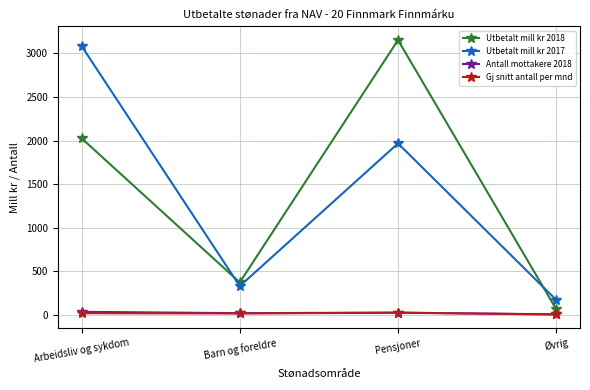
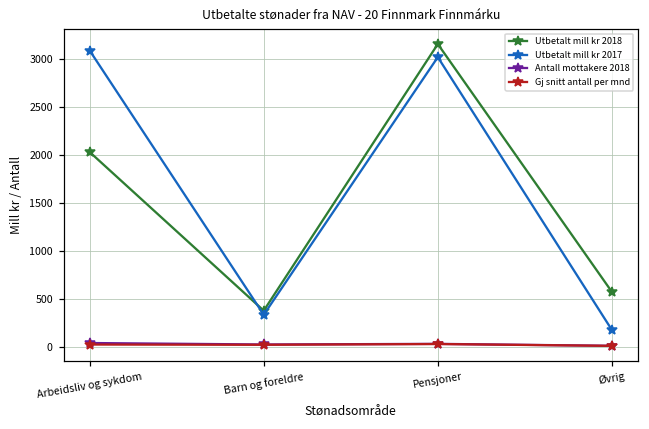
Utbetalt mill kr 2017, Pensjoner: 2000 -> 3000
Utbetalt mill kr 2018, Øvrig: 100 -> 600
